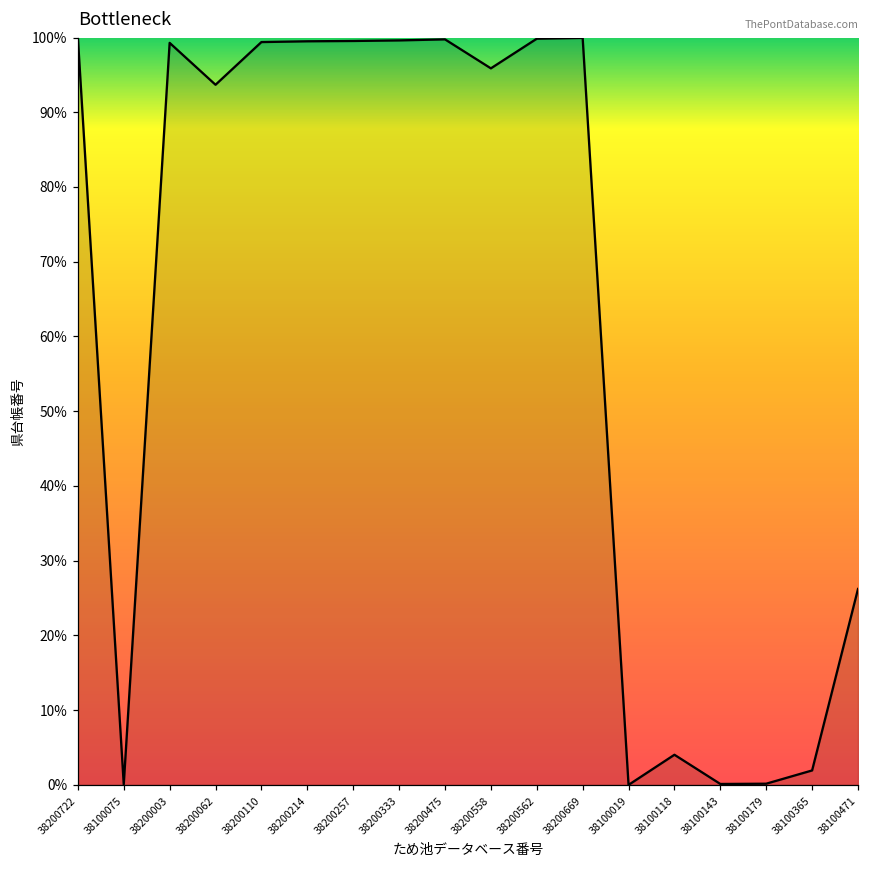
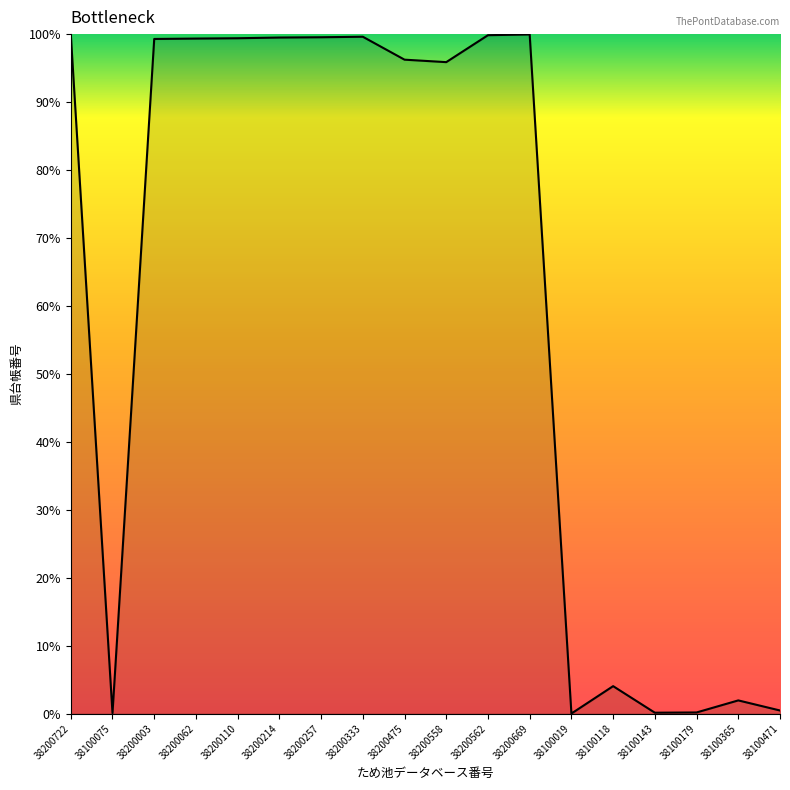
38200062: 94% -> 99%
38200475: 100% -> 96%
38100471: 26% -> 0%
